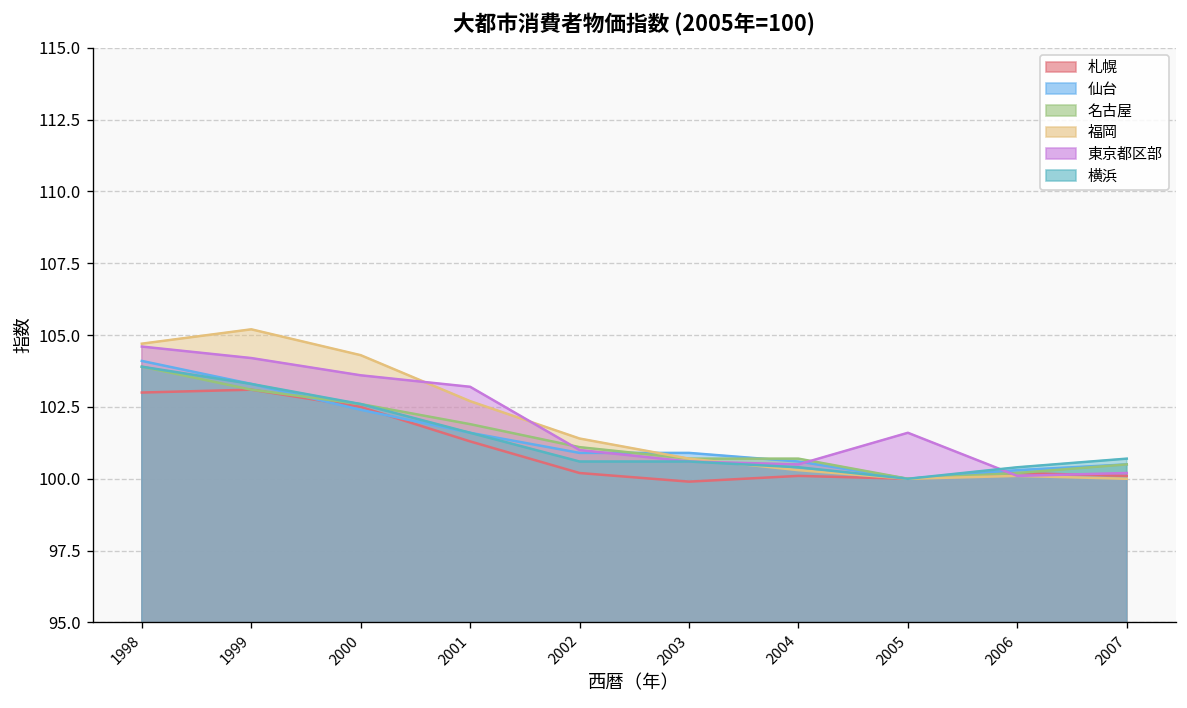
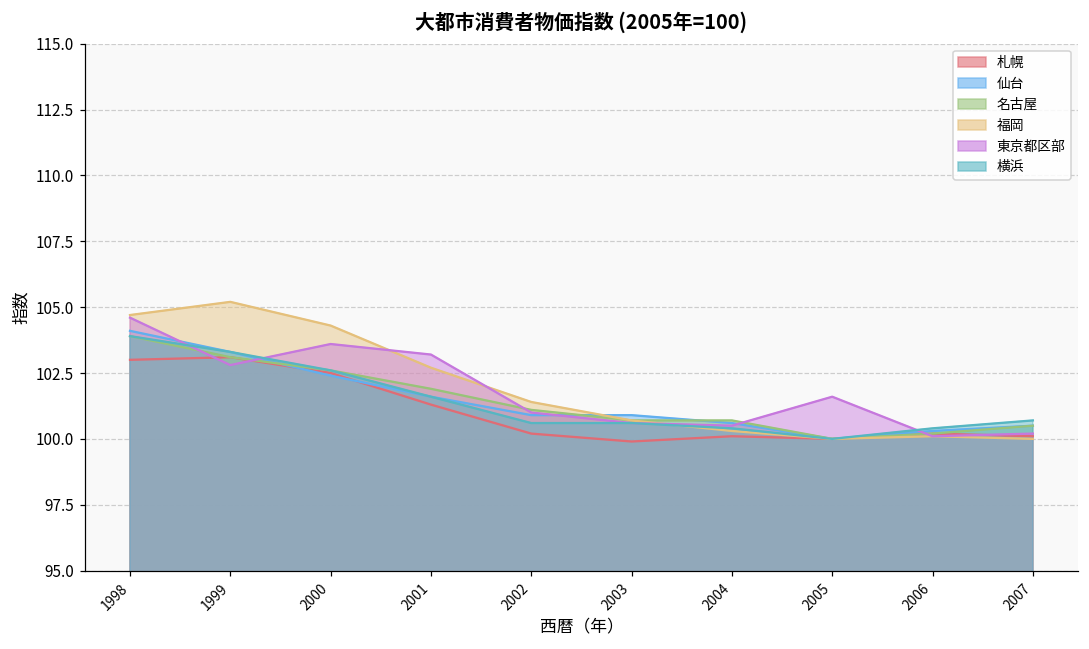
東京都区部, 1999: 104.2 -> 102.8
